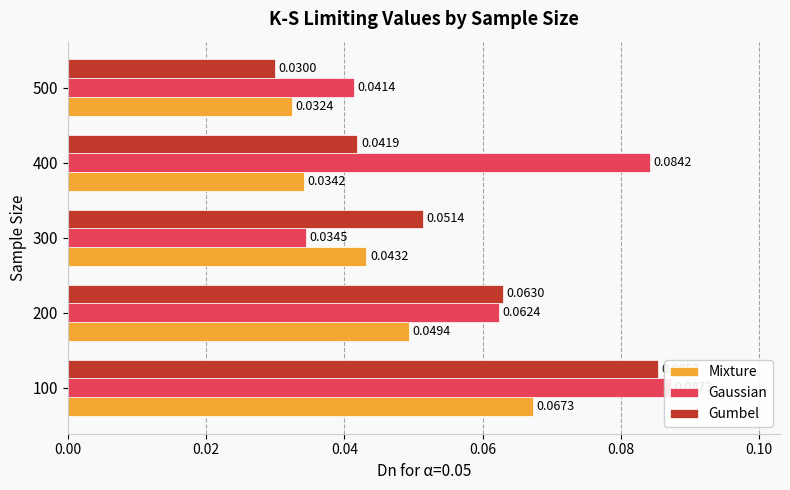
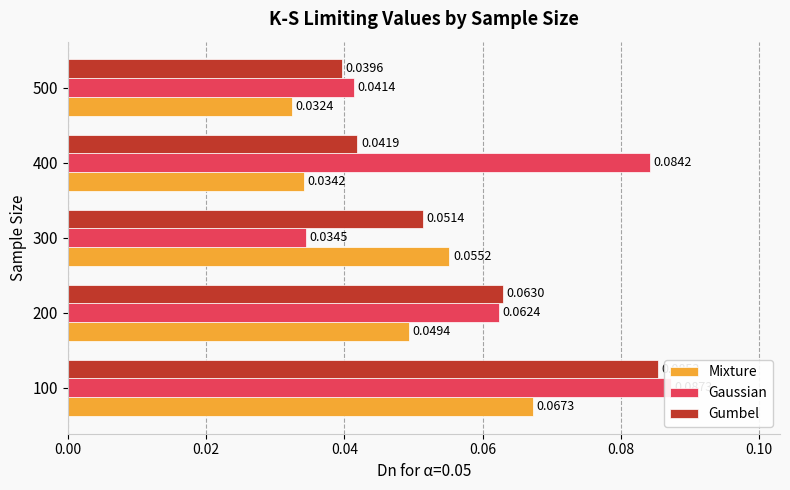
Gumbel, 500: 0.0300 -> 0.0396
Mixture, 300: 0.0432 -> 0.0552
